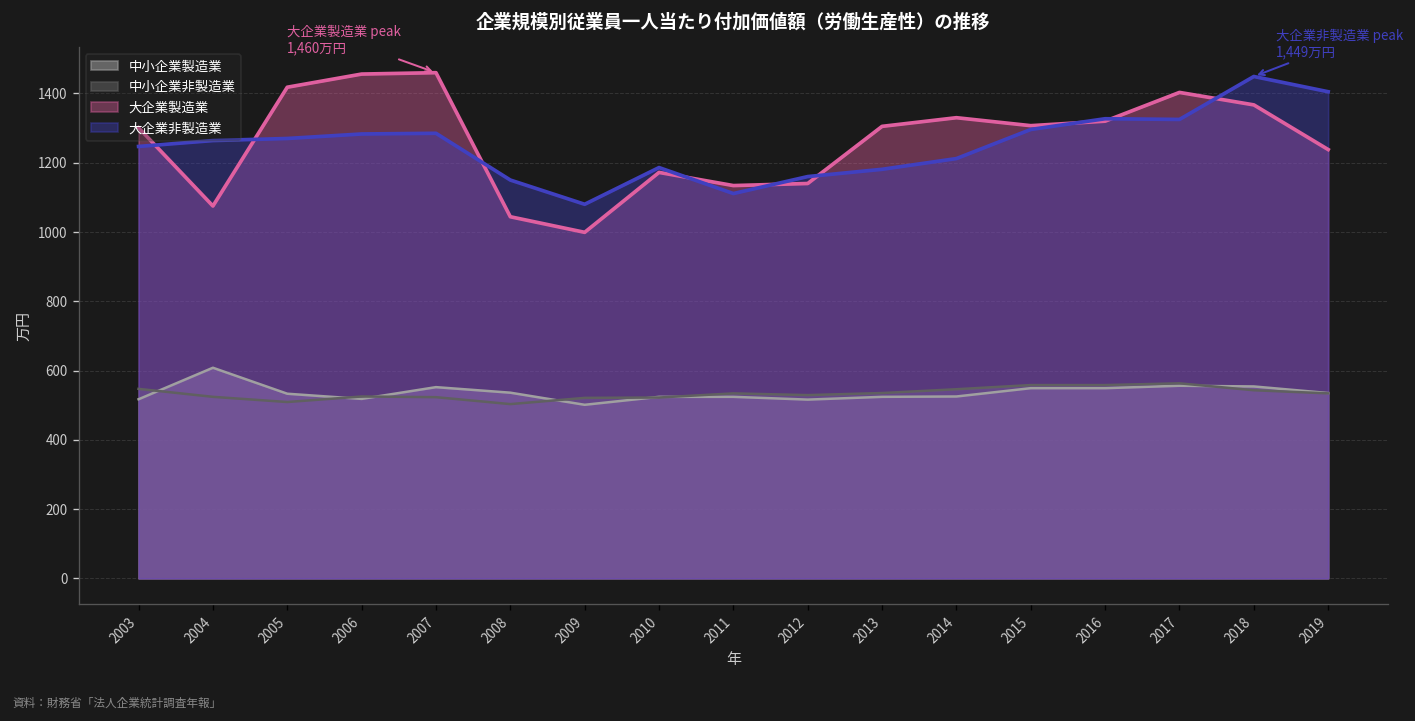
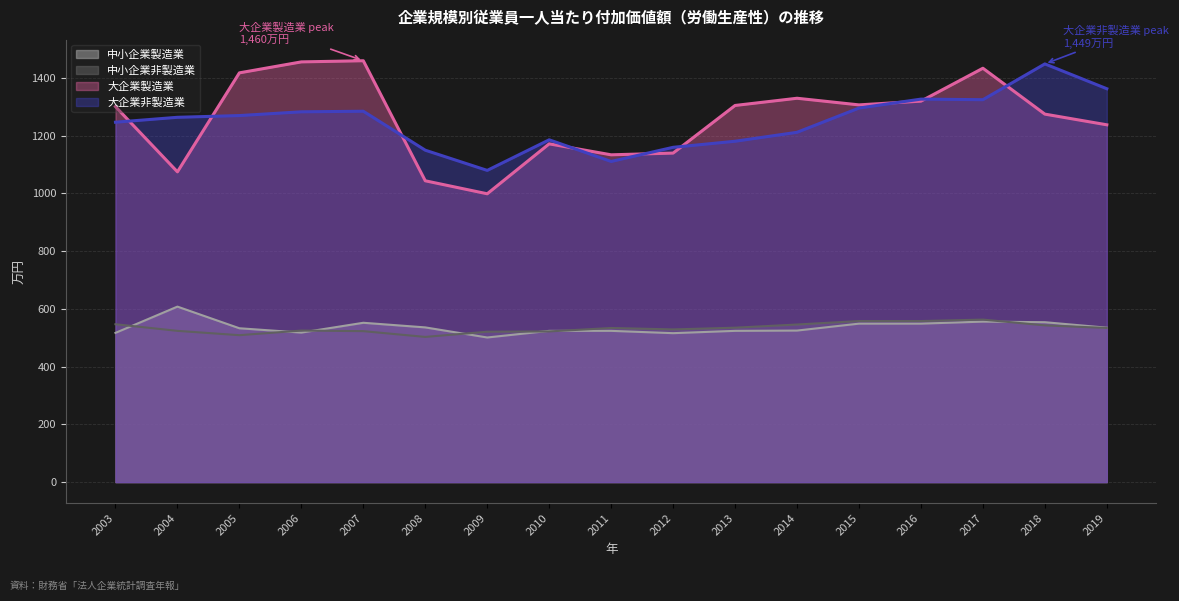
大企業製造業, 2017: 1400 -> 1430
大企業製造業, 2018: 1370 -> 1280
大企業非製造業, 2019: 1410 -> 1360
